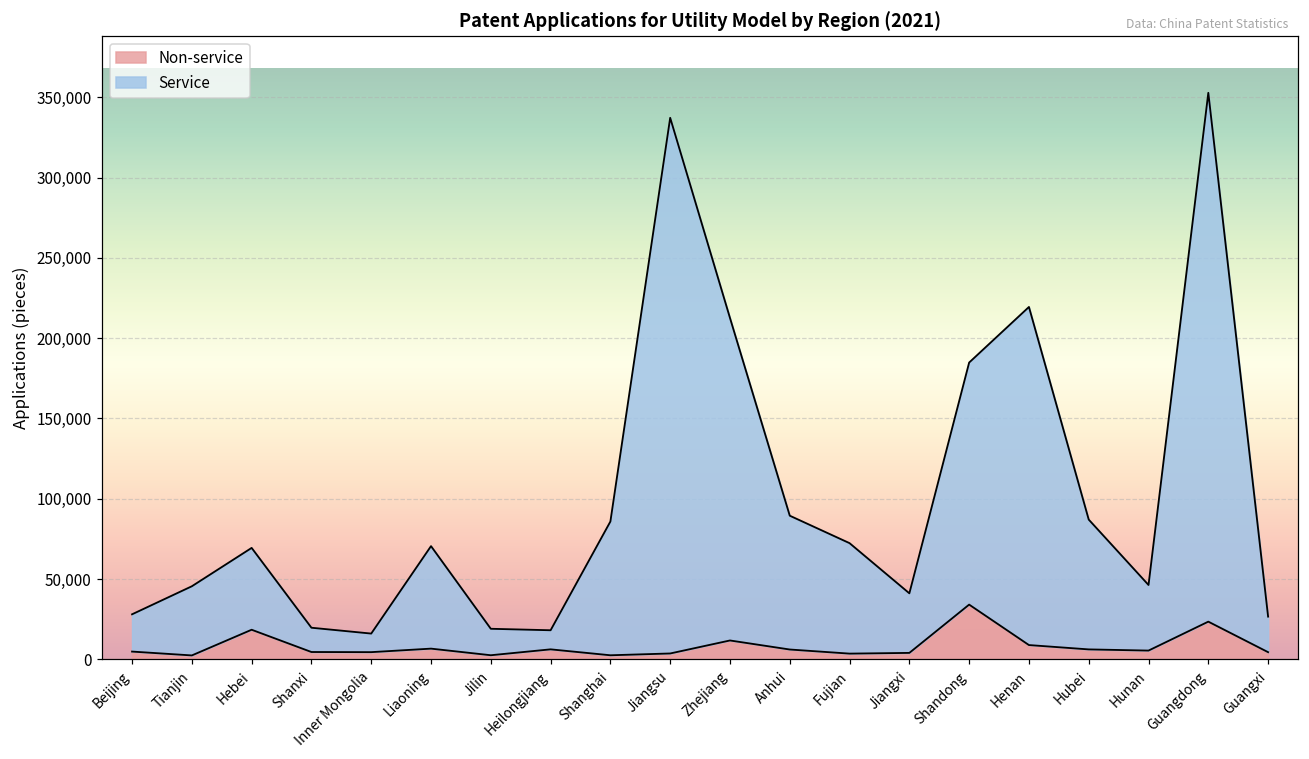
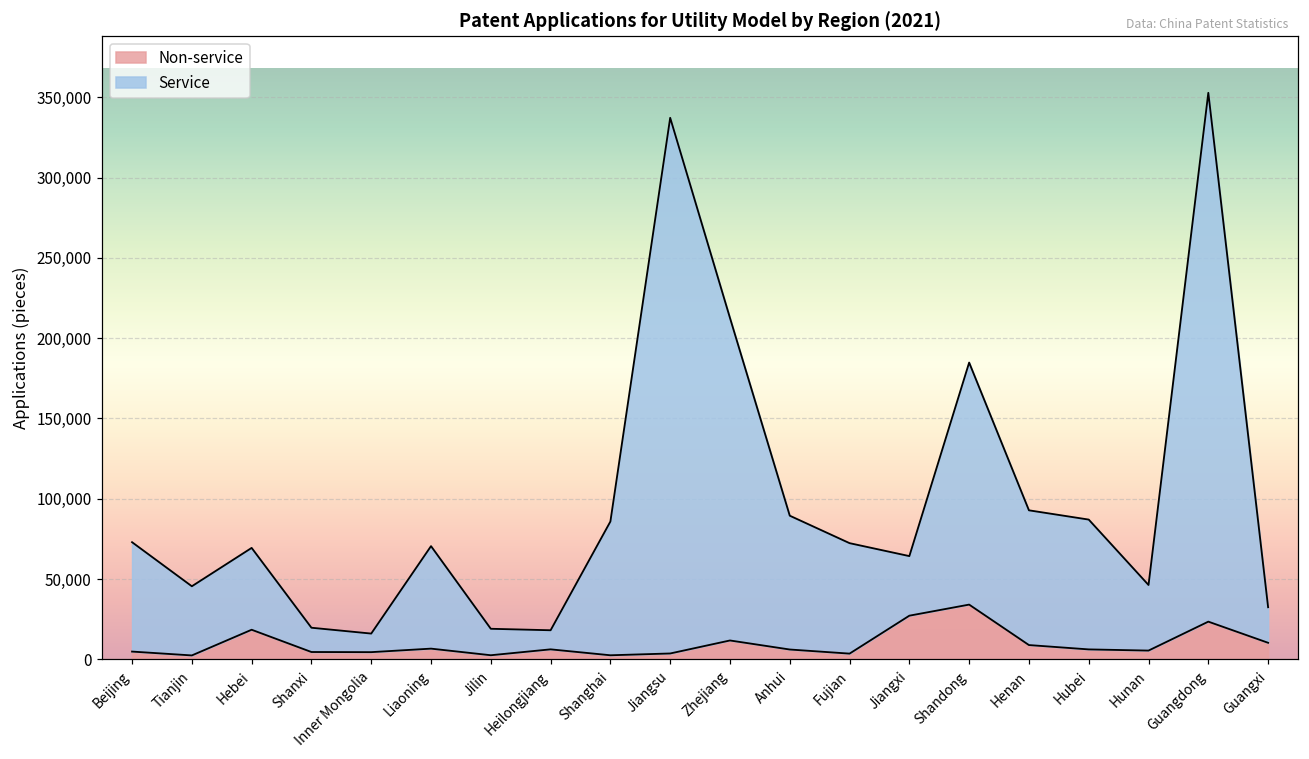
Service, Beijing: 23,000 -> 68,000
Non-service, Jiangxi: 4,000 -> 27,000
Service, Henan: 210,000 -> 84,000
Non-service, Guangxi: 5,000 -> 10,000
